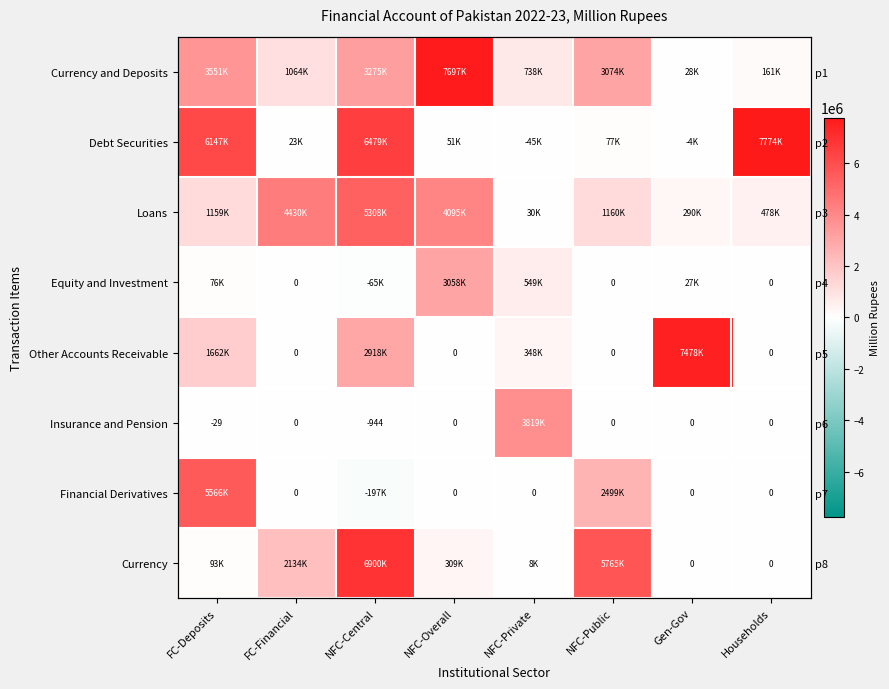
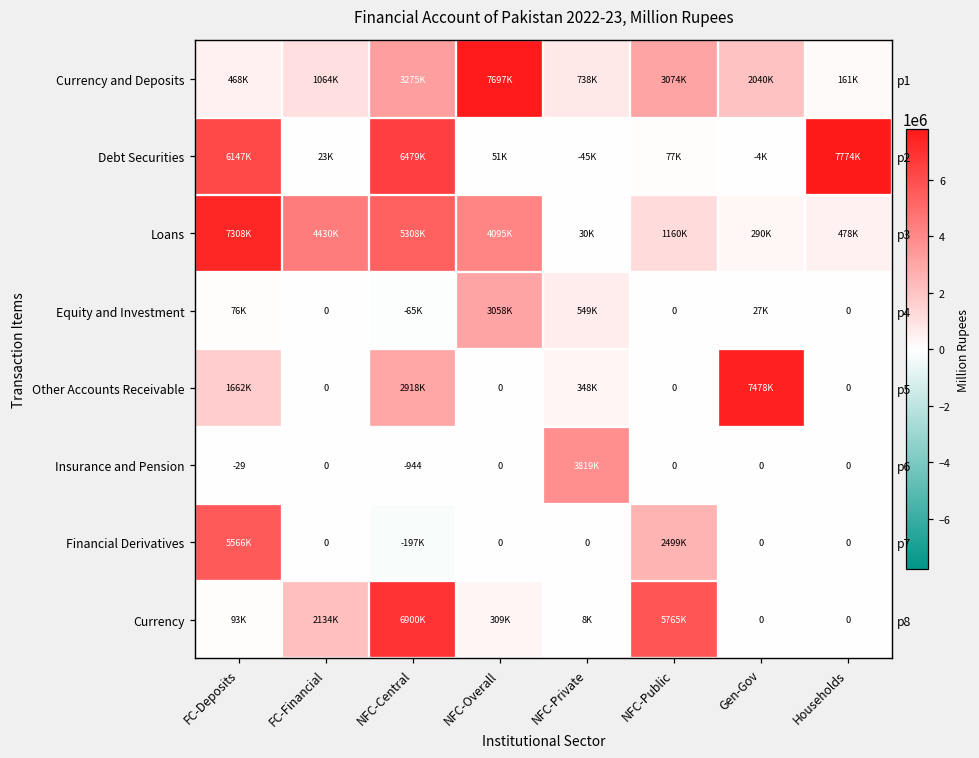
Currency and Deposits, FC-Deposits: 3551K -> 468K
Currency and Deposits, Gen-Gov: 28K -> 2040K
Loans, FC-Deposits: 1159K -> 7308K
